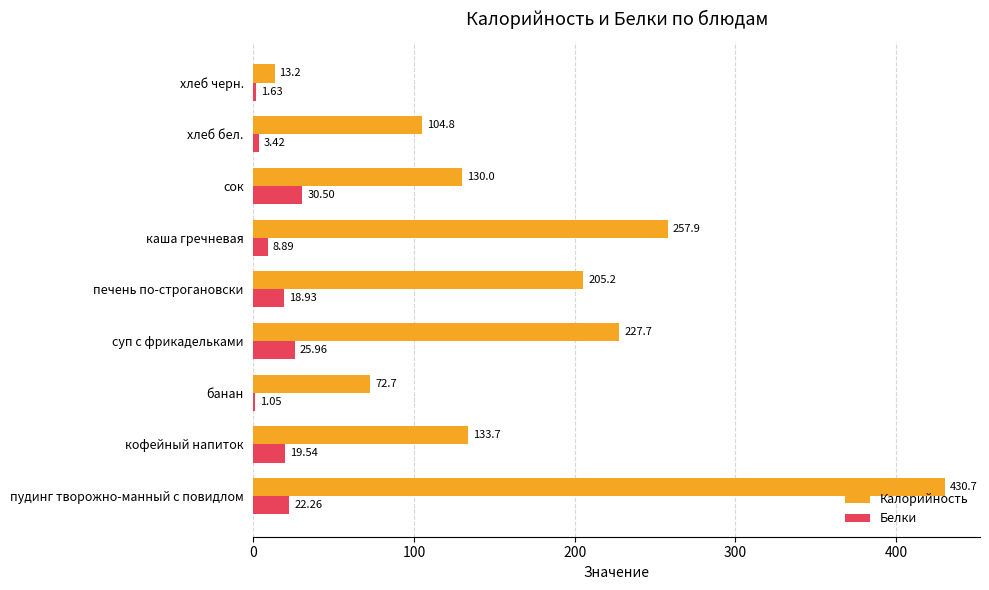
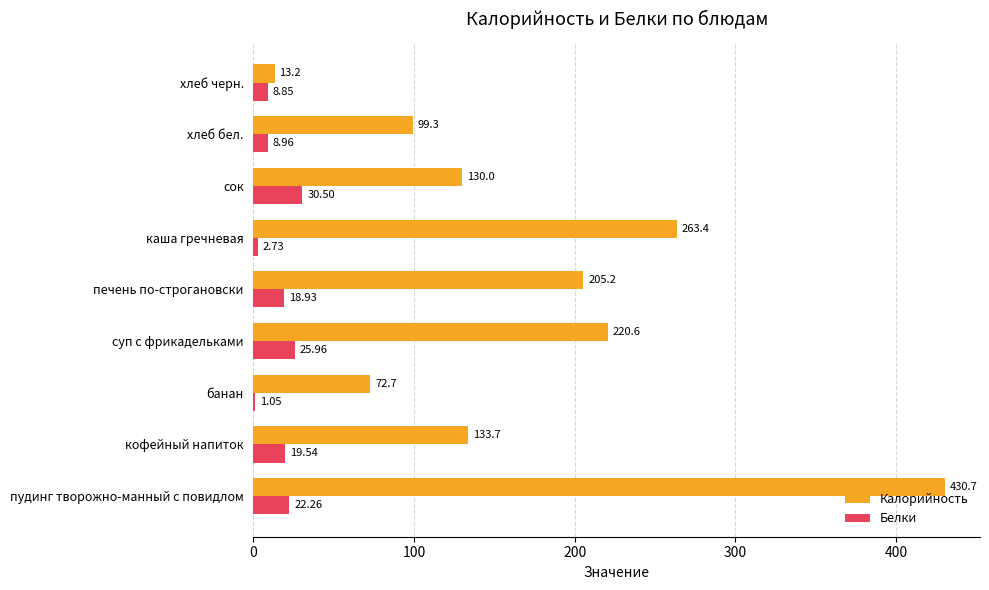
Белки, хлеб черн.: 1.63 -> 8.85
Калорийность, хлеб бел.: 104.8 -> 99.3
Белки, хлеб бел.: 3.42 -> 8.96
Калорийность, каша гречневая: 257.9 -> 263.4
Белки, каша гречневая: 8.89 -> 2.73
Калорийность, суп с фрикадельками: 227.7 -> 220.6
